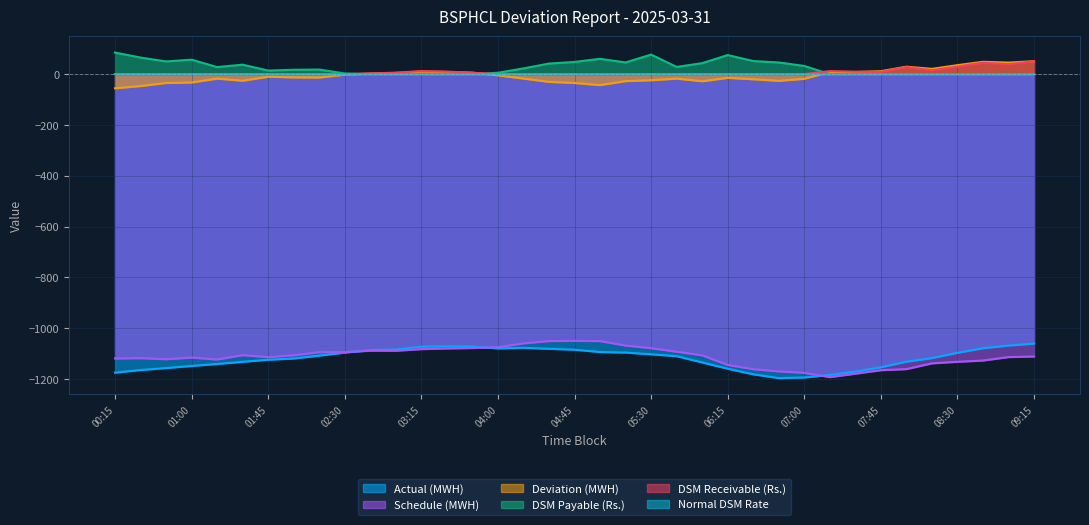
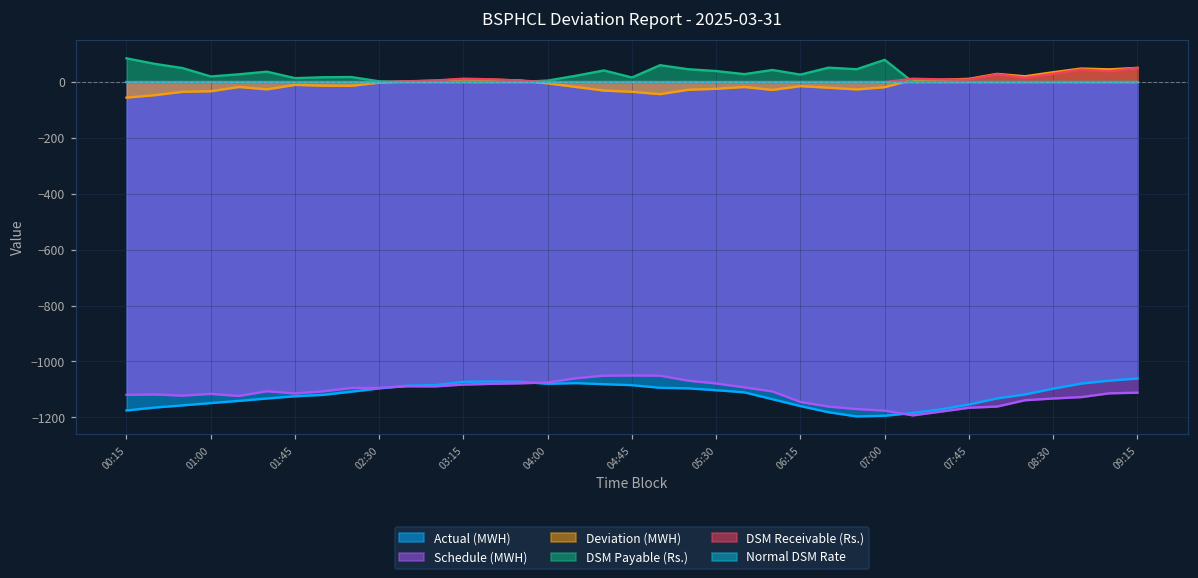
DSM Payable (Rs.), 01:00: 60 -> 20
DSM Payable (Rs.), 04:45: 50 -> 20
DSM Payable (Rs.), 05:30: 80 -> 40
DSM Payable (Rs.), 06:15: 70 -> 30
DSM Payable (Rs.), 07:00: 30 -> 80
